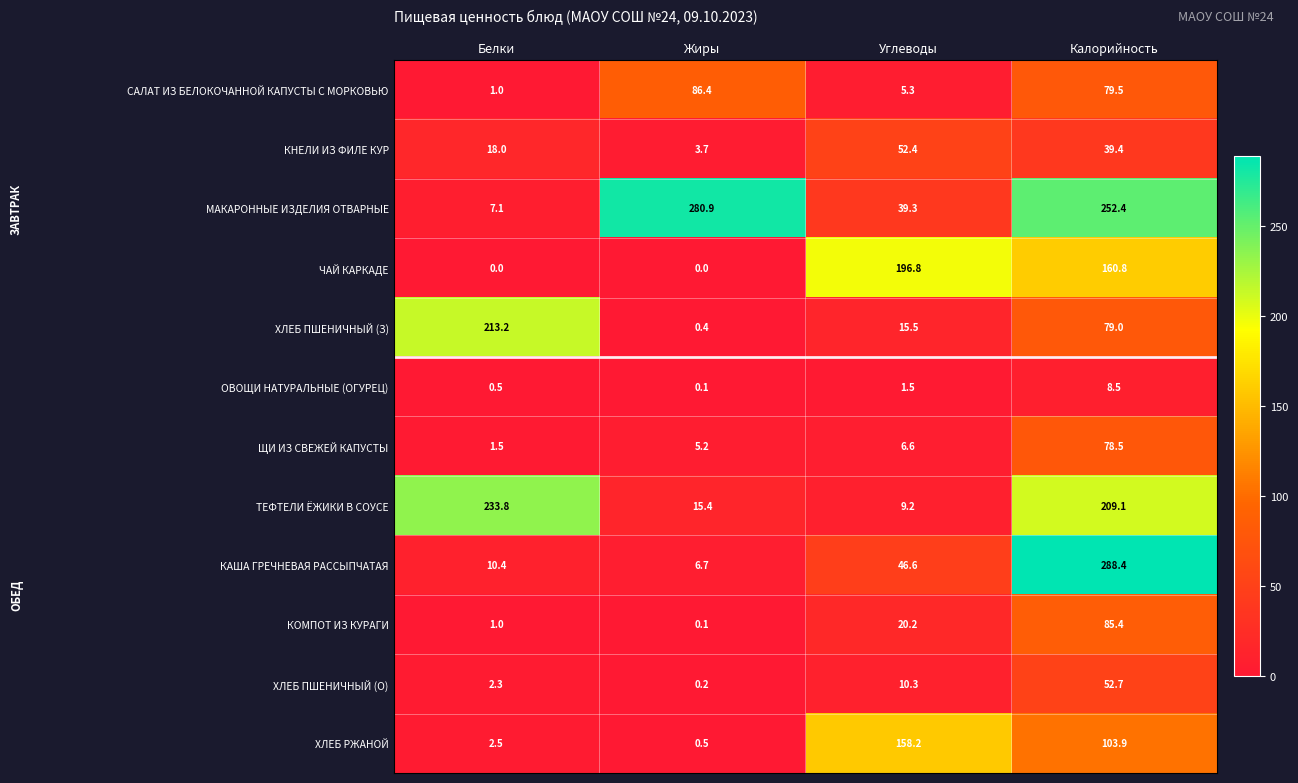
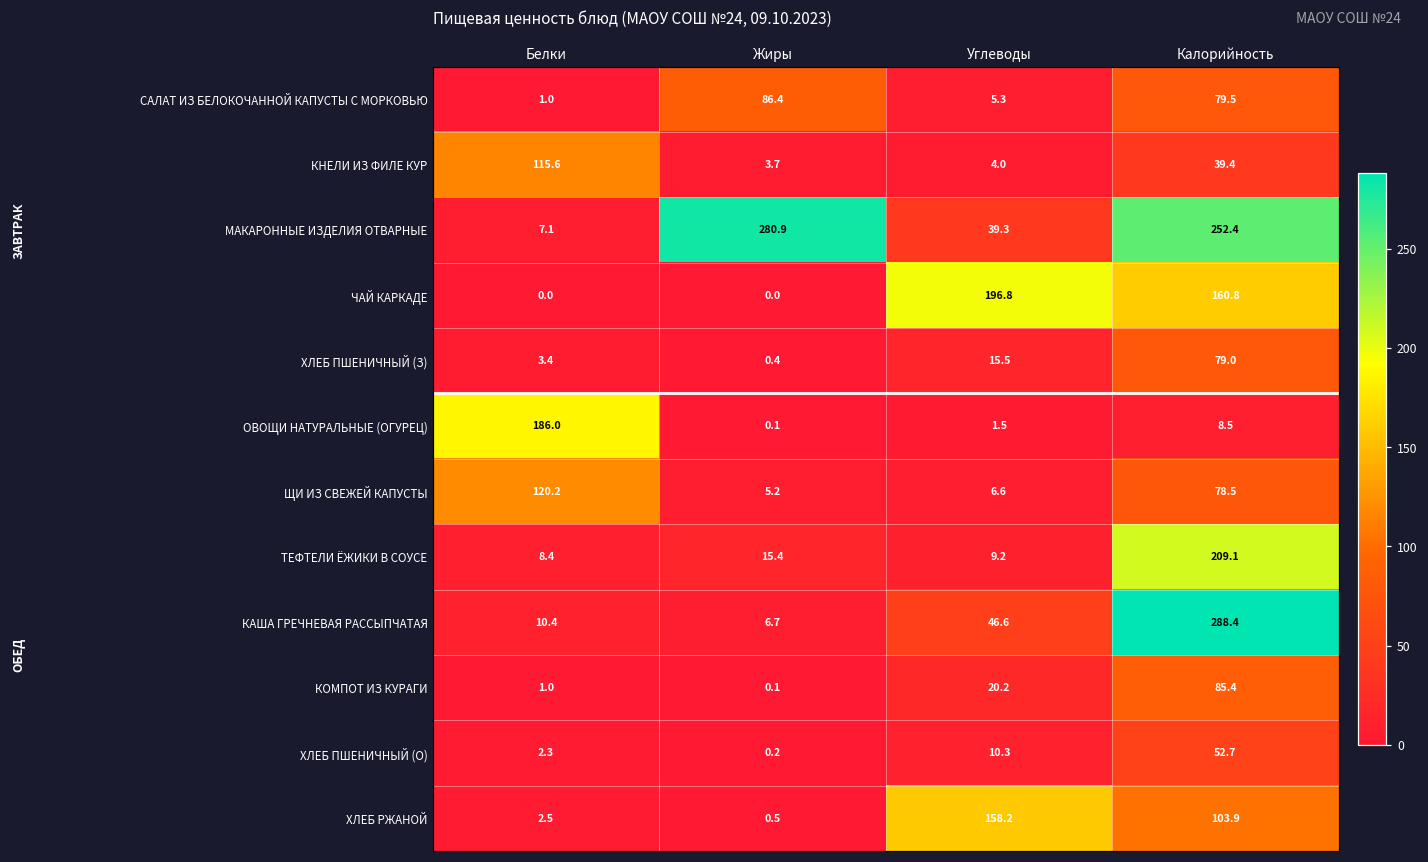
КНЕЛИ ИЗ ФИЛЕ КУР, Белки: 18.0 -> 115.6
КНЕЛИ ИЗ ФИЛЕ КУР, Углеводы: 52.4 -> 4.0
ХЛЕБ ПШЕНИЧНЫЙ (З), Белки: 213.2 -> 3.4
ОВОЩИ НАТУРАЛЬНЫЕ (ОГУРЕЦ), Белки: 0.5 -> 186.0
ЩИ ИЗ СВЕЖЕЙ КАПУСТЫ, Белки: 1.5 -> 120.2
ТЕФТЕЛИ ЁЖИКИ В СОУСЕ, Белки: 233.8 -> 8.4
